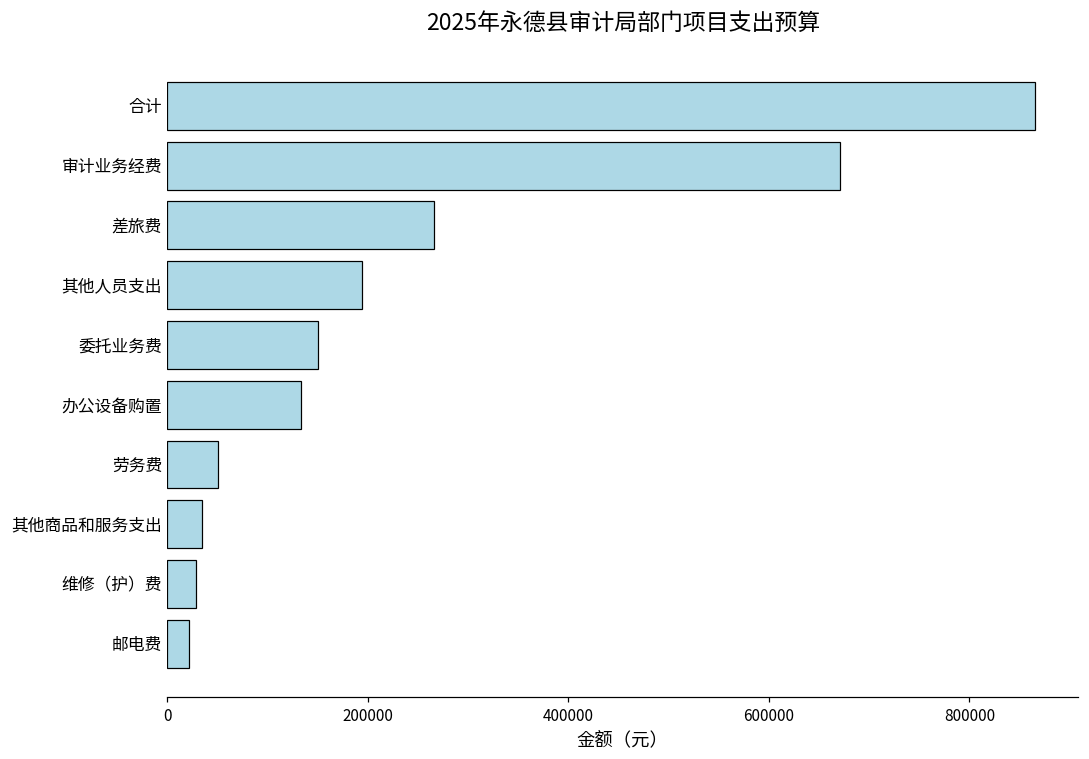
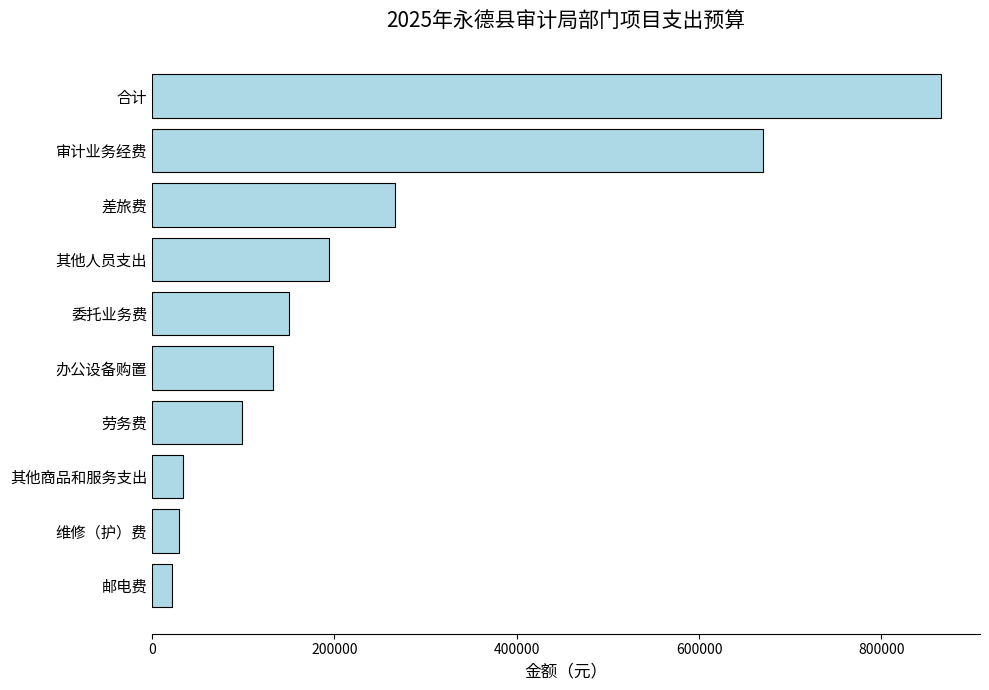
劳务费: 50000 -> 100000
